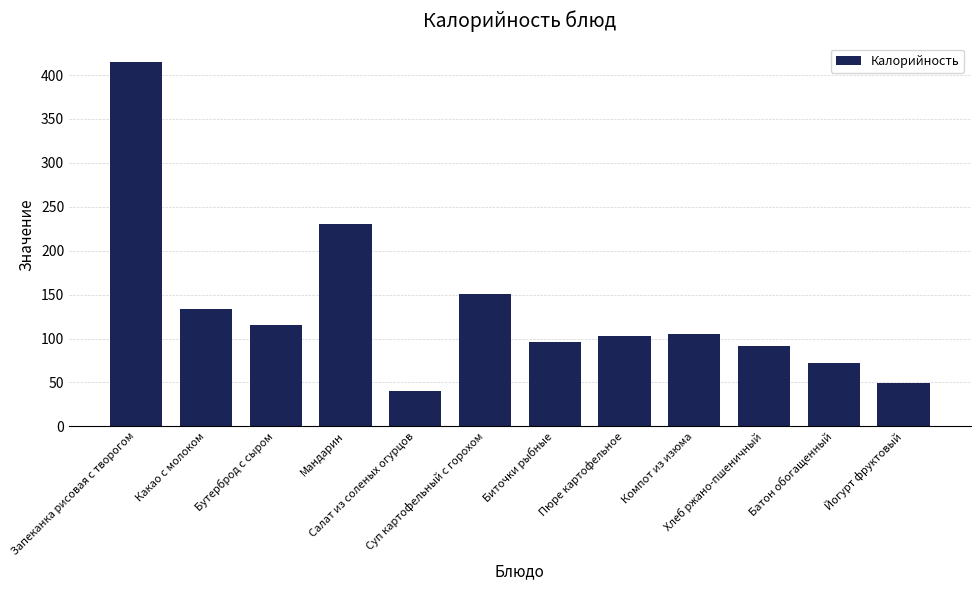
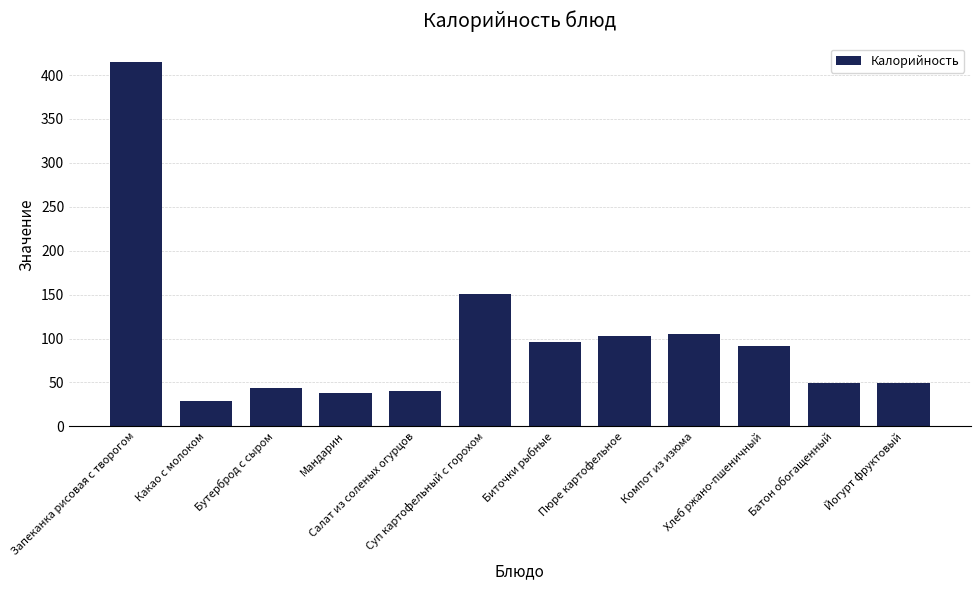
Какао с молоком: 130 -> 30
Бутерброд с сыром: 110 -> 40
Мандарин: 230 -> 40
Батон обогащенный: 70 -> 50
